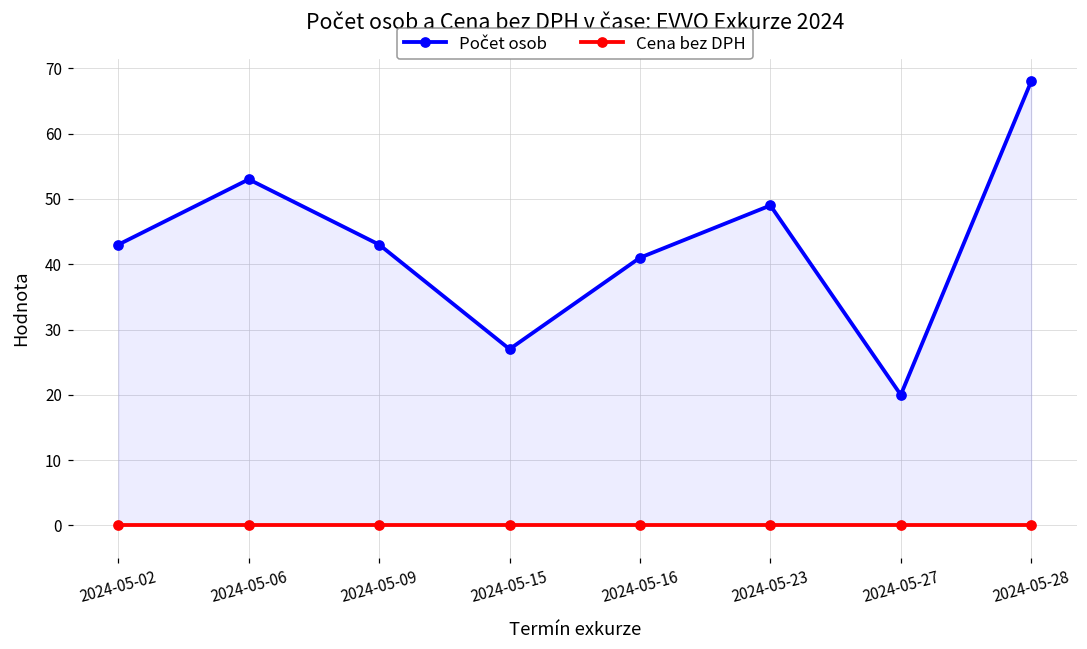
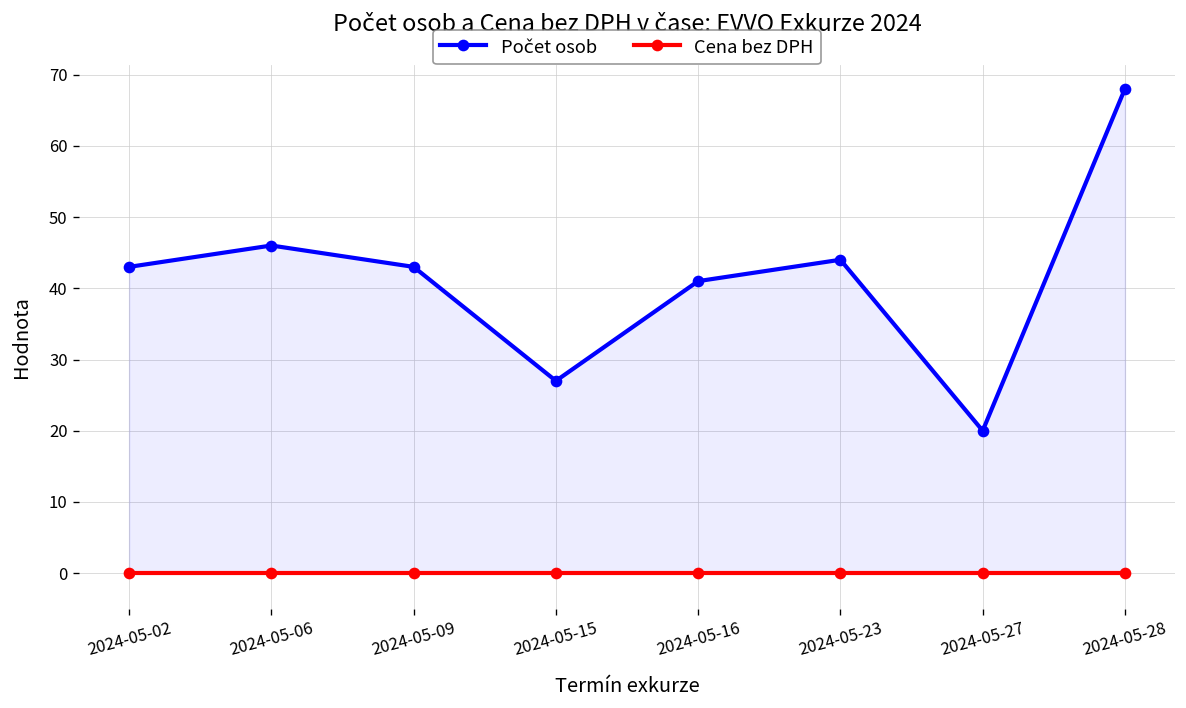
Počet osob, 2024-05-06: 53 -> 46
Počet osob, 2024-05-23: 49 -> 44
